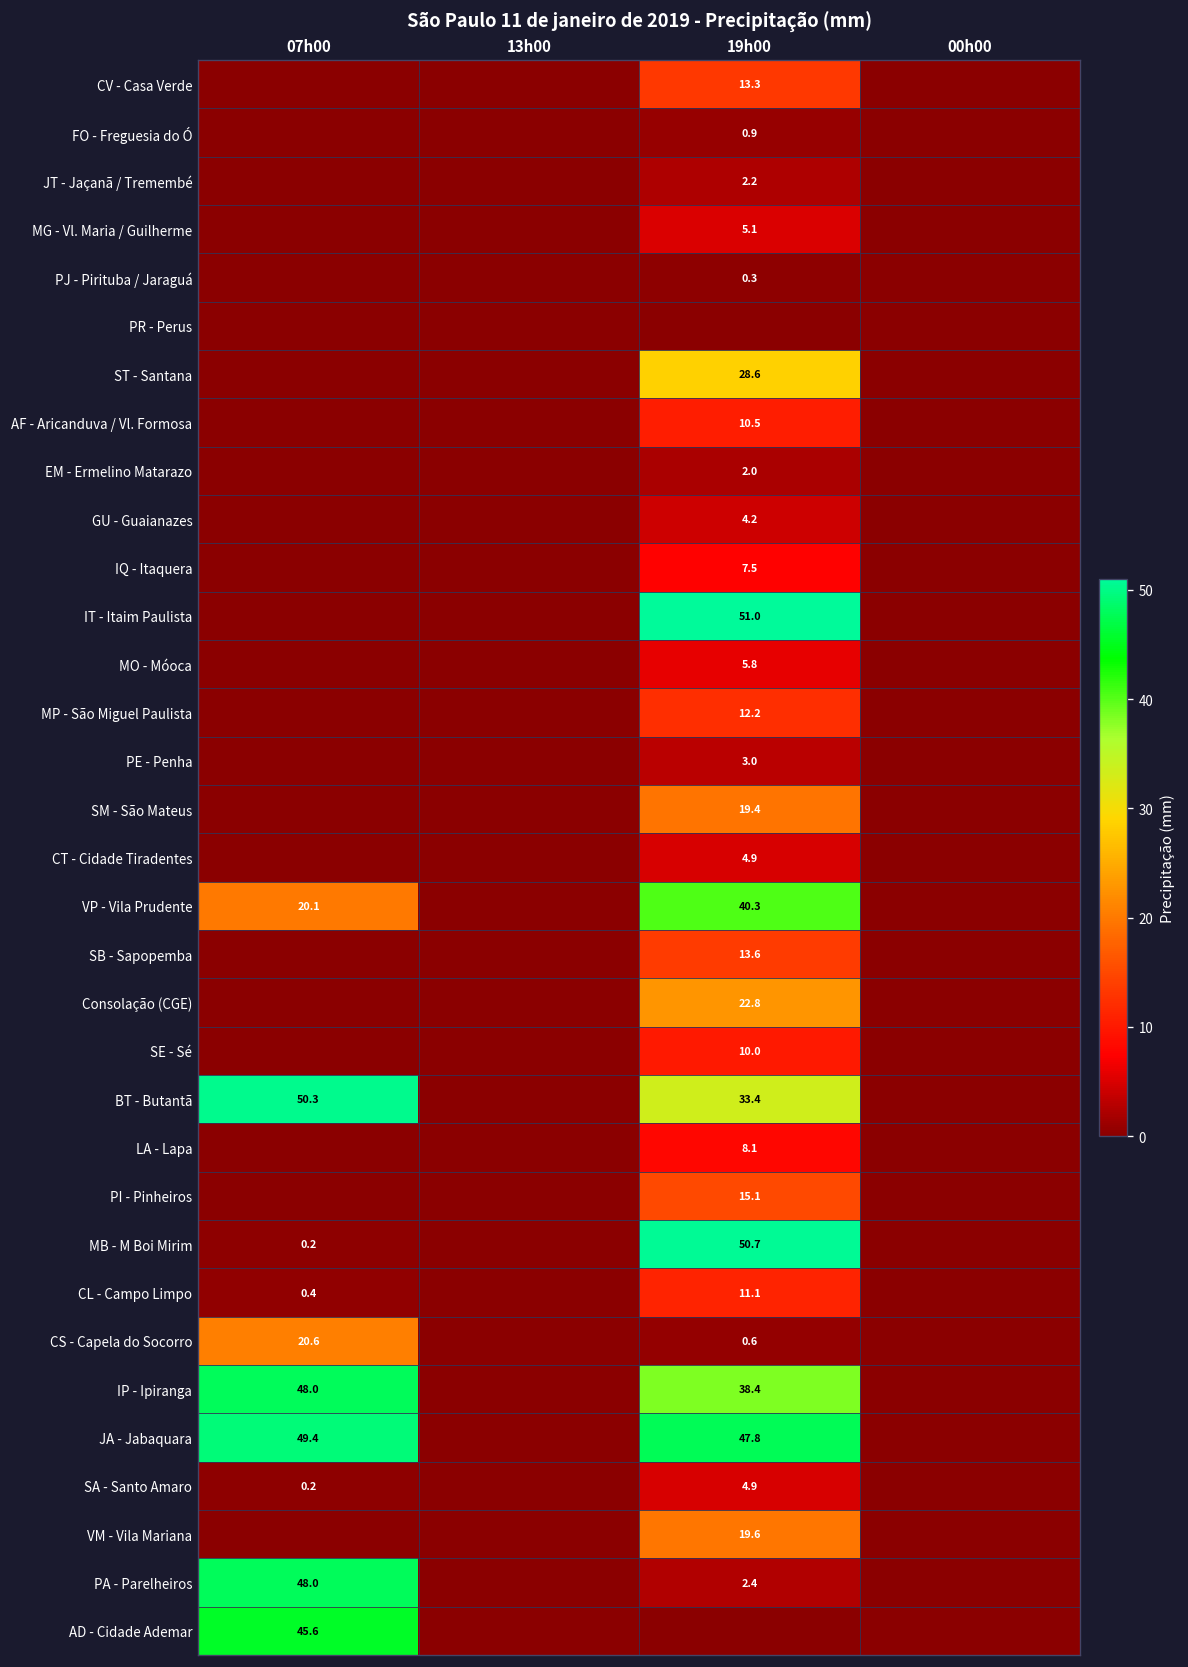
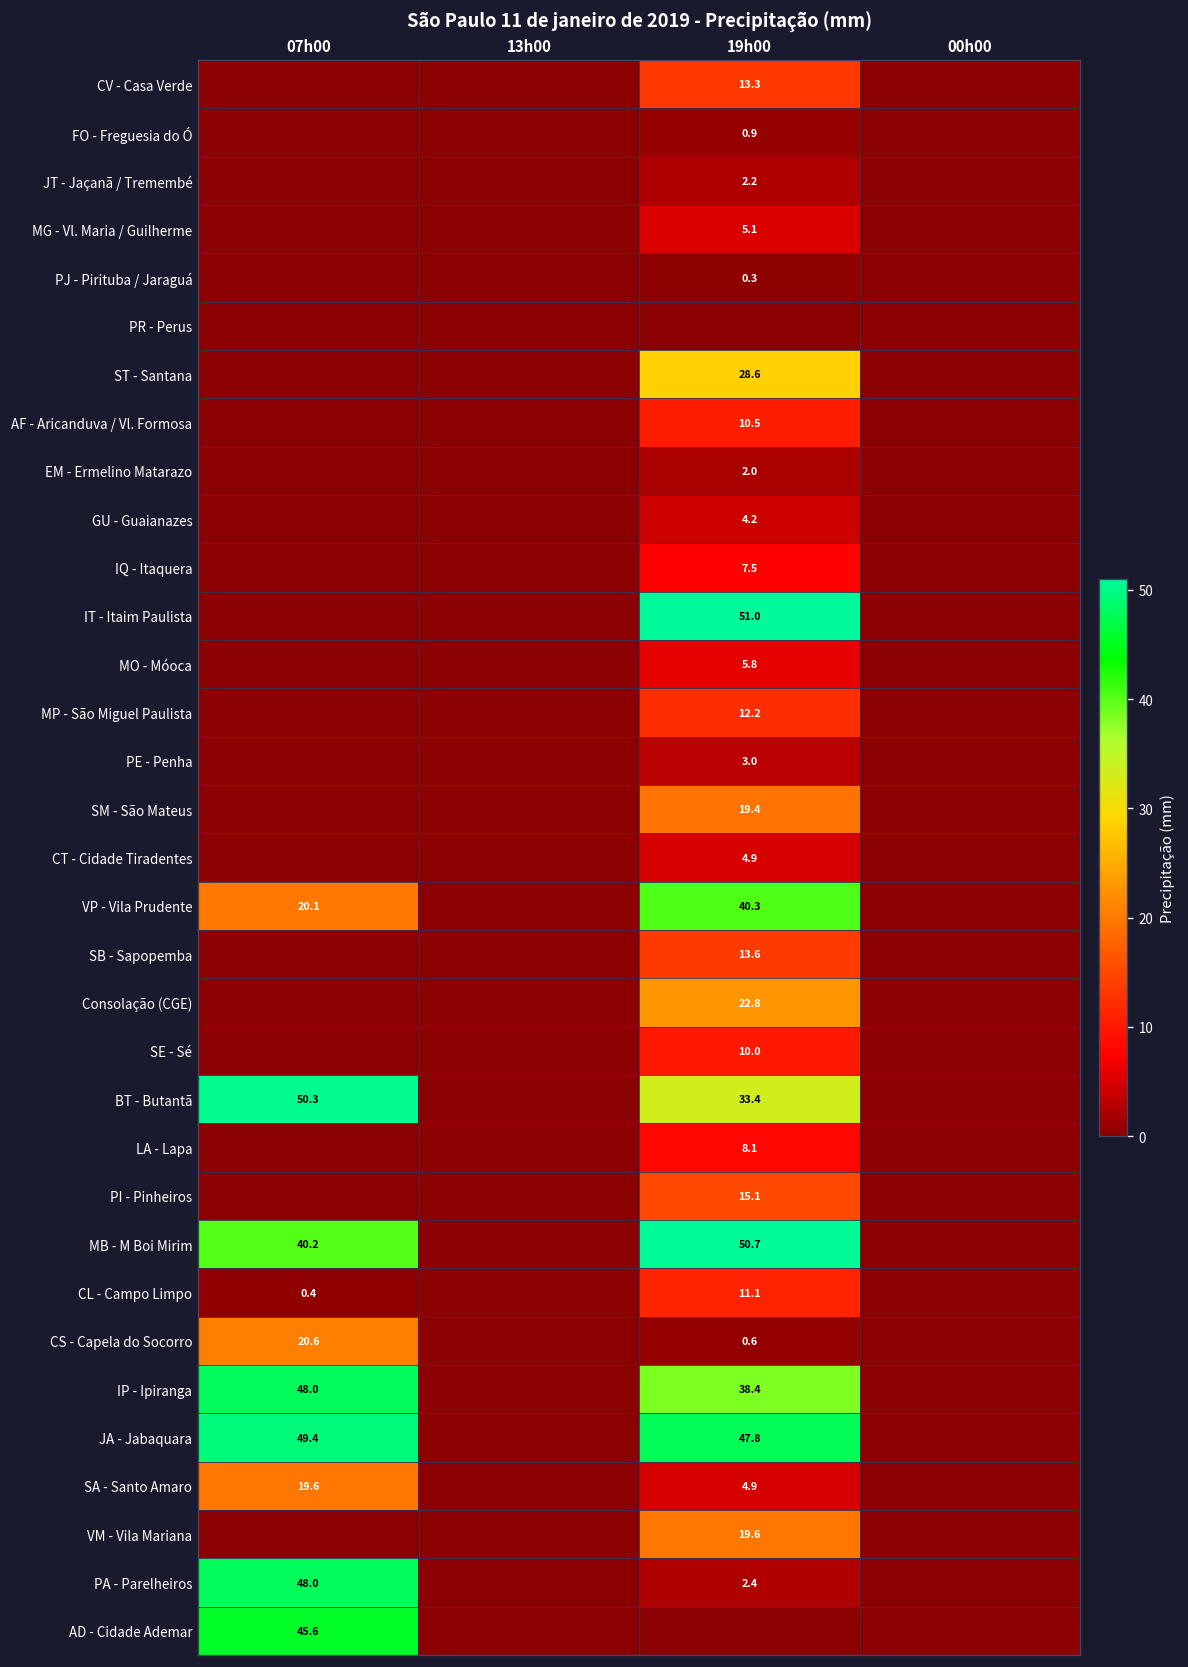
MB - M Boi Mirim, 07h00: 0.2 -> 40.2
SA - Santo Amaro, 07h00: 0.2 -> 19.6
